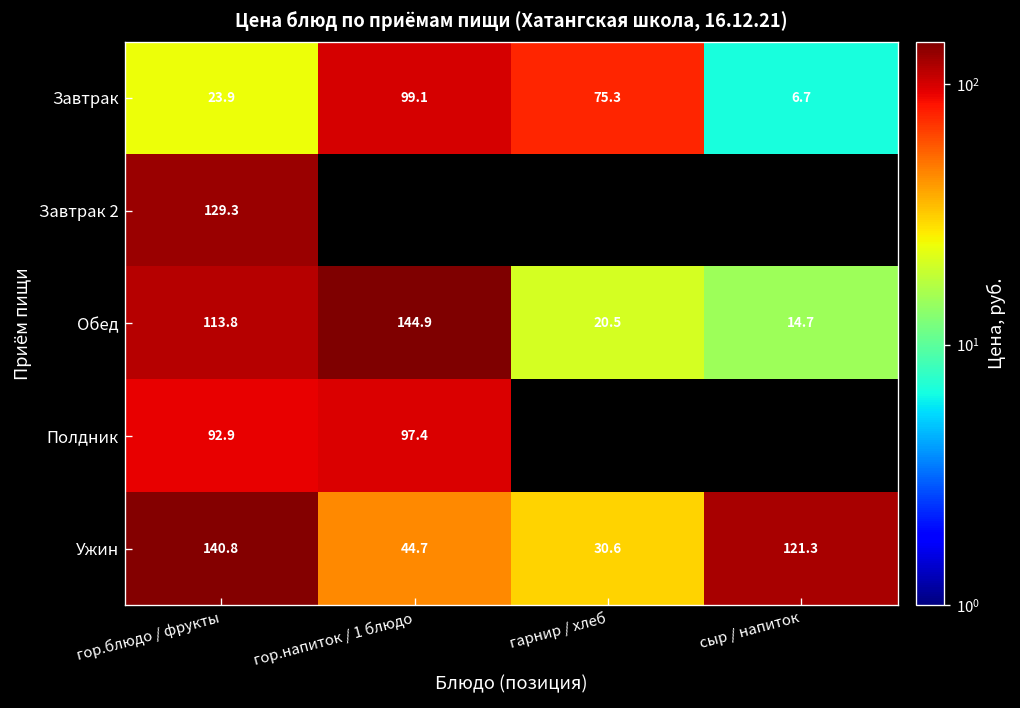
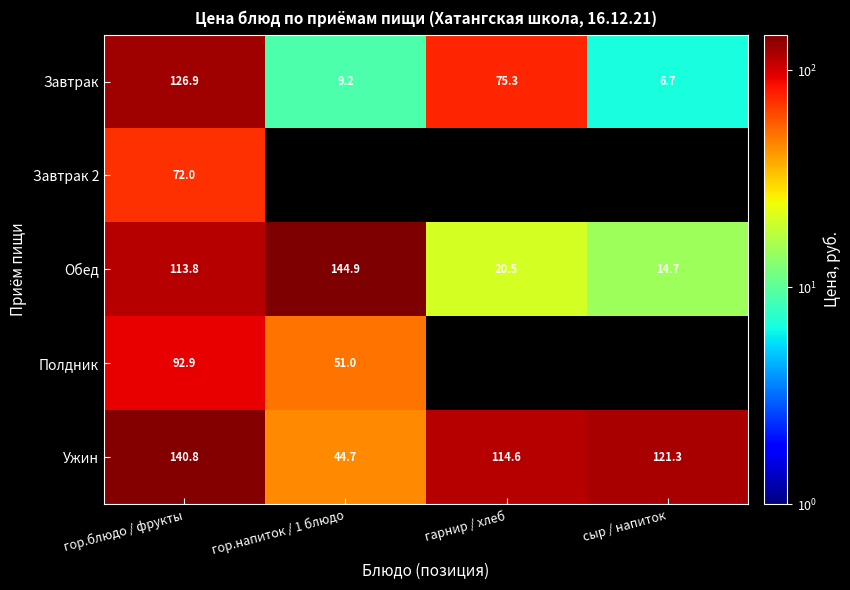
Завтрак, гор.блюдо / фрукты: 23.9 -> 126.9
Завтрак, гор.напиток / 1 блюдо: 99.1 -> 9.2
Завтрак 2, гор.блюдо / фрукты: 129.3 -> 72.0
Полдник, гор.напиток / 1 блюдо: 97.4 -> 51.0
Ужин, гарнир / хлеб: 30.6 -> 114.6
